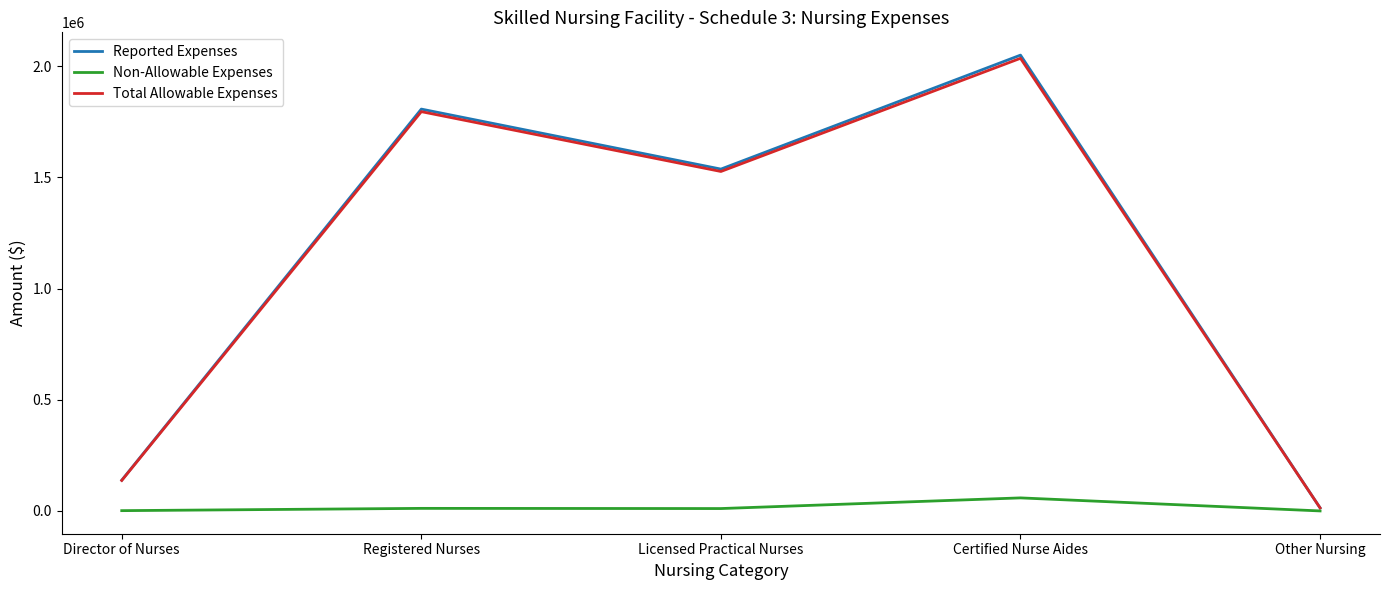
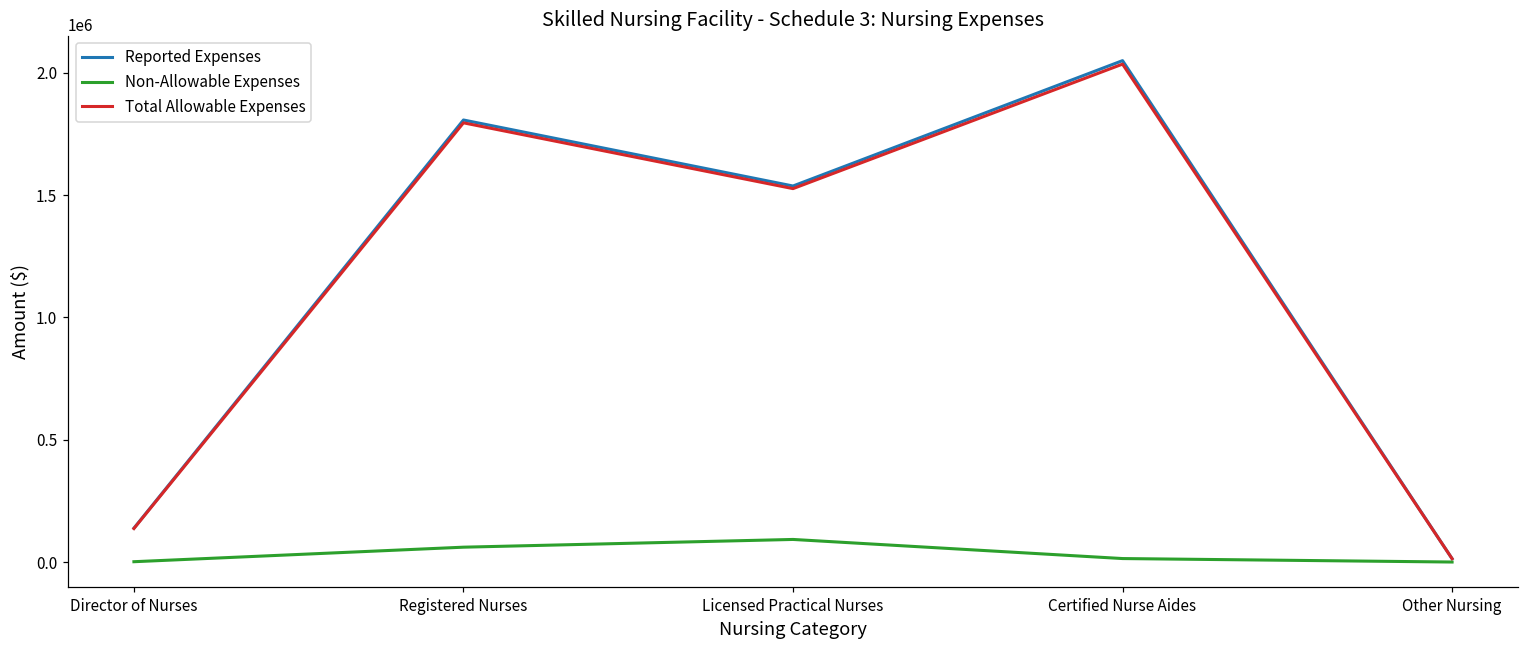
Non-Allowable Expenses, Registered Nurses: 10000 -> 60000
Non-Allowable Expenses, Licensed Practical Nurses: 10000 -> 90000
Non-Allowable Expenses, Certified Nurse Aides: 60000 -> 10000
